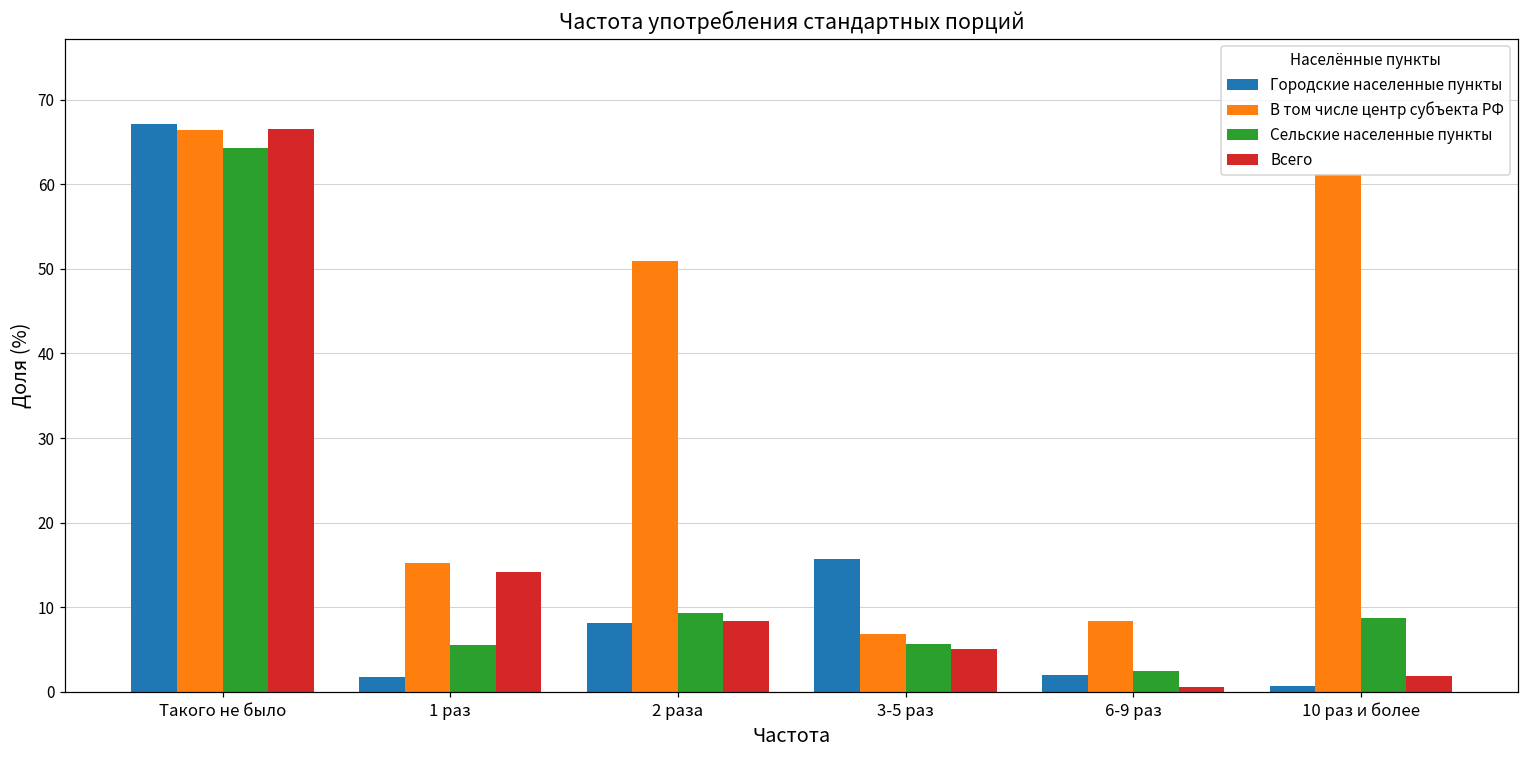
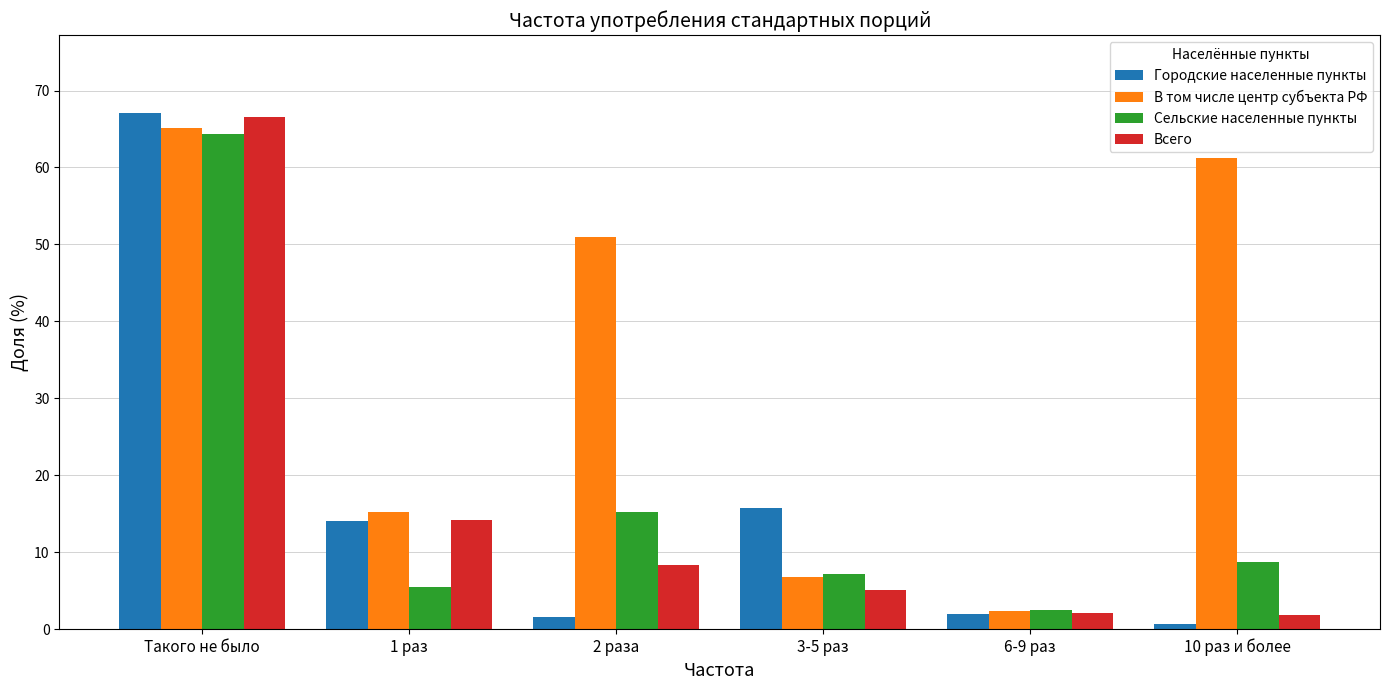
В том числе центр субъекта РФ, Такого не было: 66 -> 65
Городские населенные пункты, 1 раз: 2 -> 14
Городские населенные пункты, 2 раза: 8 -> 2
Сельские населенные пункты, 2 раза: 9 -> 15
Сельские населенные пункты, 3-5 раз: 6 -> 7
В том числе центр субъекта РФ, 6-9 раз: 8 -> 2
Всего, 6-9 раз: 1 -> 2
